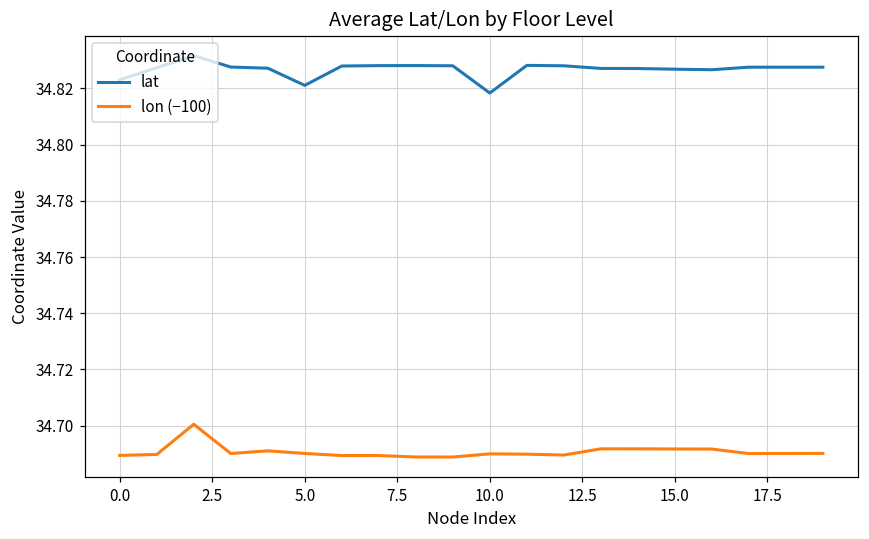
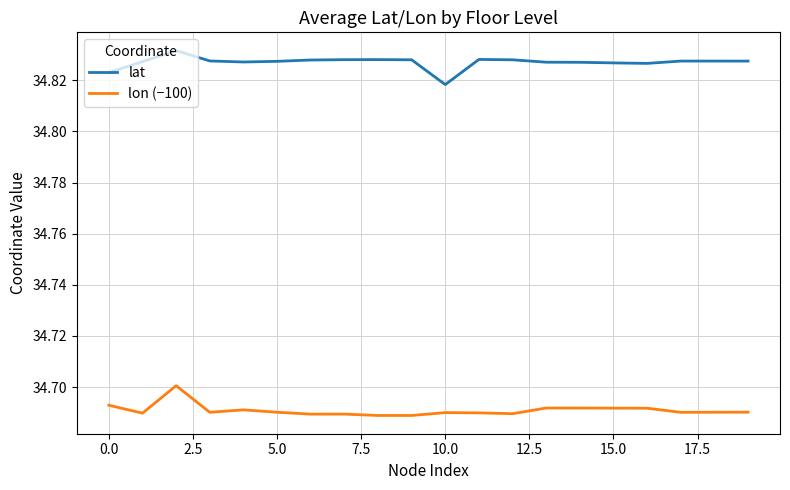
lon (−100), 0.0: 34.689 -> 34.693
lat, 5.0: 34.821 -> 34.827
